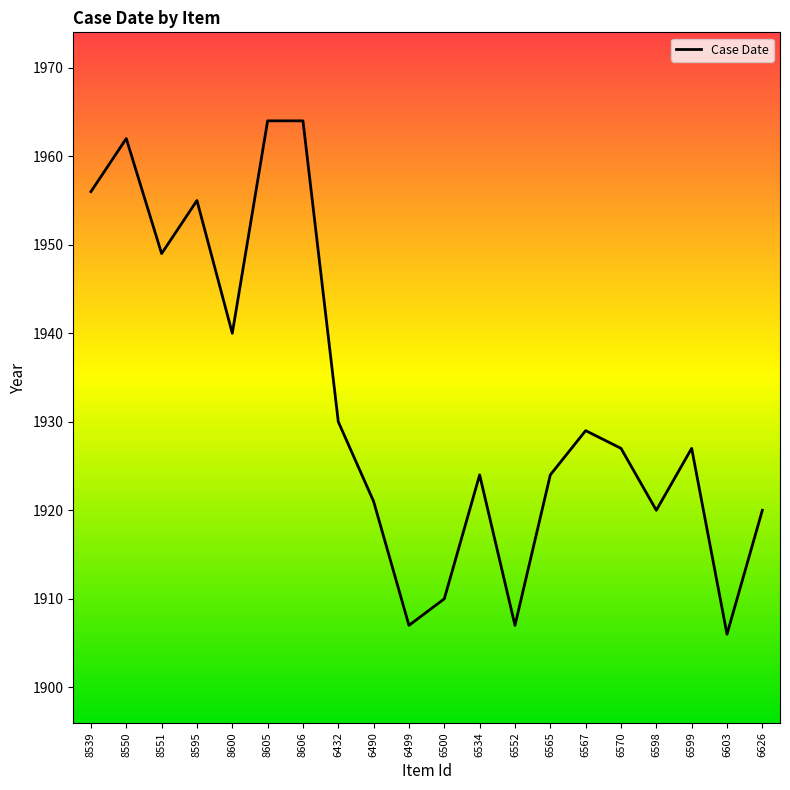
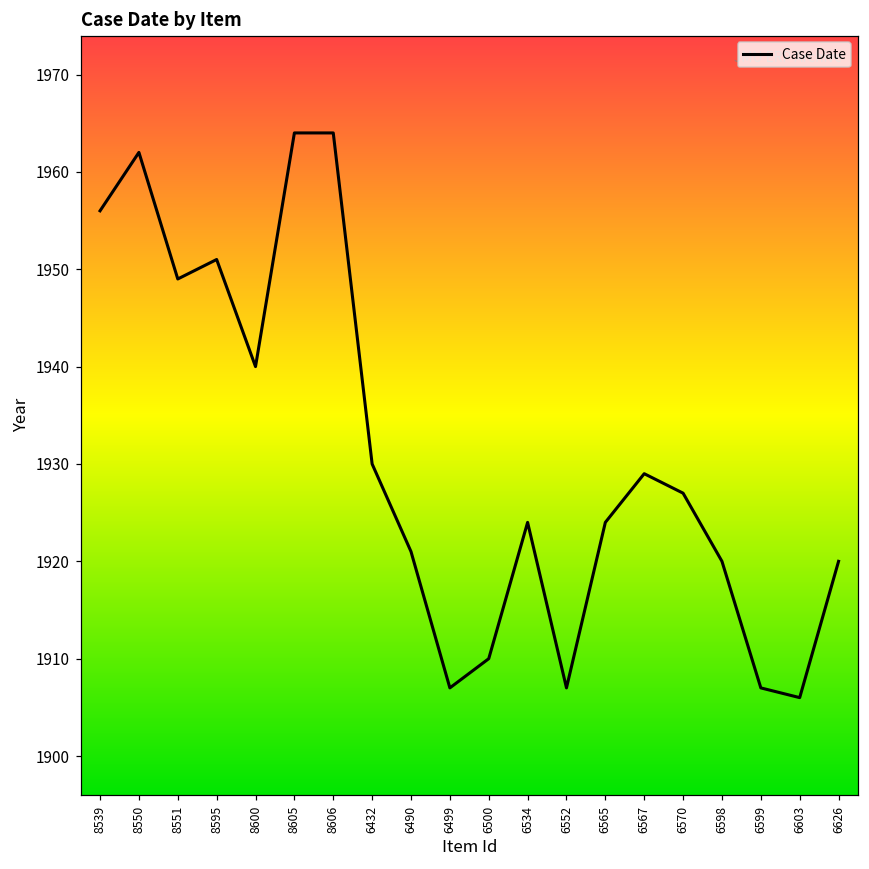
8595: 1955 -> 1951
6599: 1927 -> 1907
